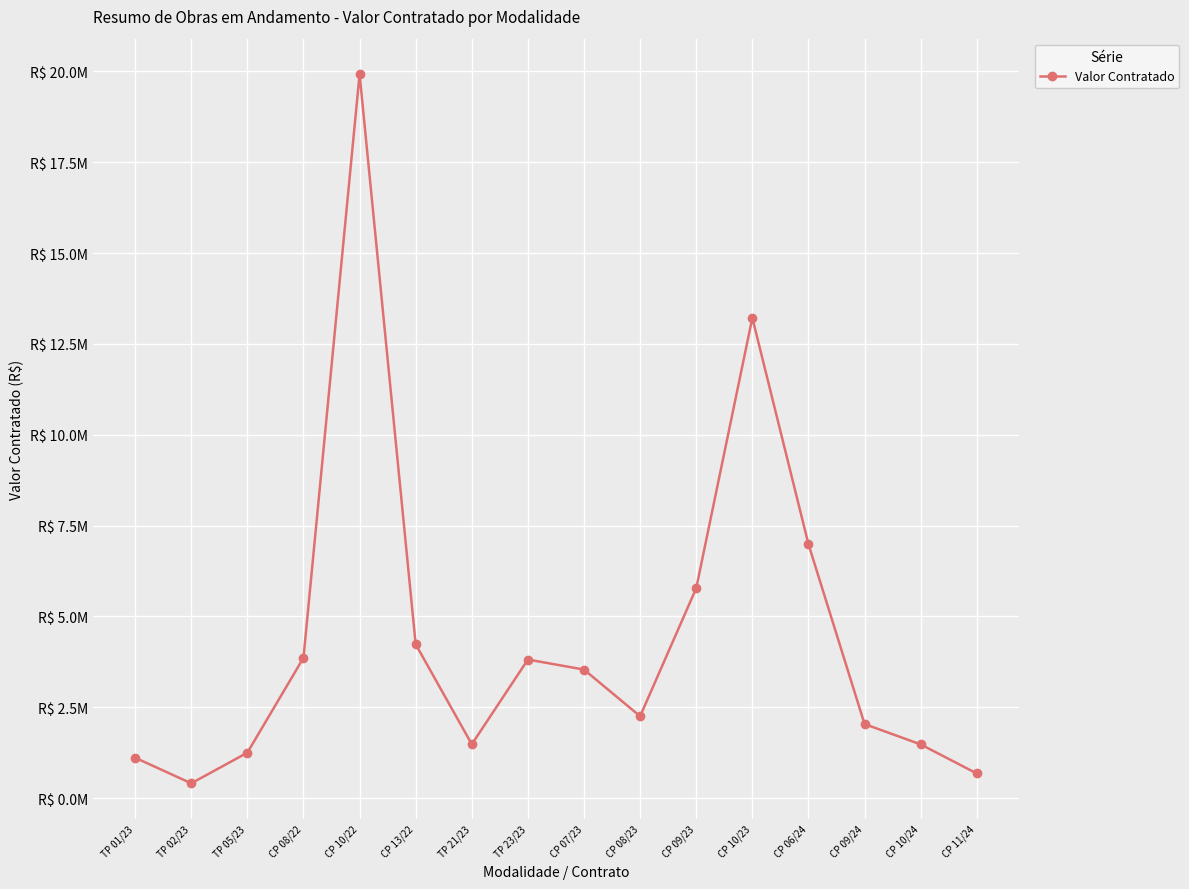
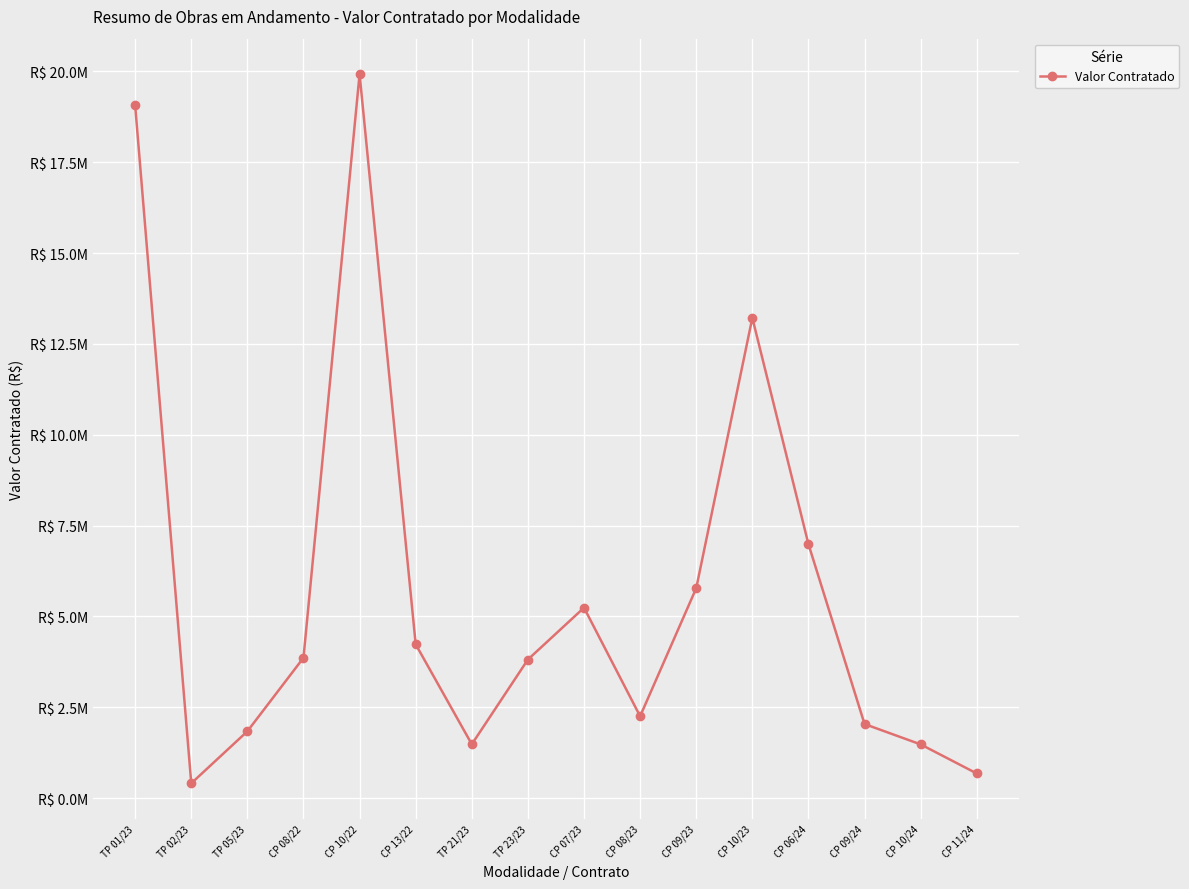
TP 01/23: R$ 1100000 -> R$ 19100000
TP 05/23: R$ 1200000 -> R$ 1800000
CP 07/23: R$ 3500000 -> R$ 5200000
